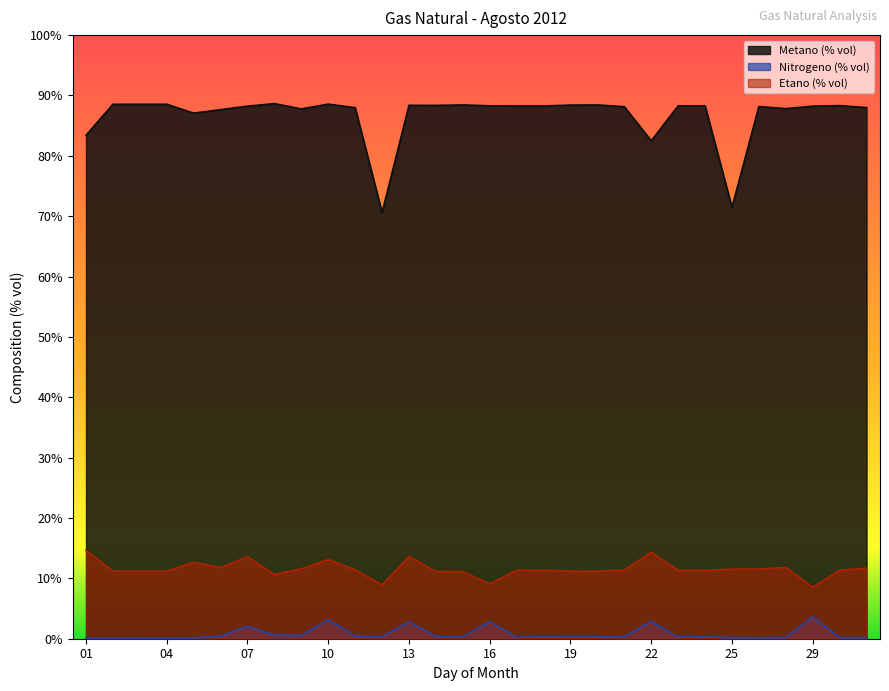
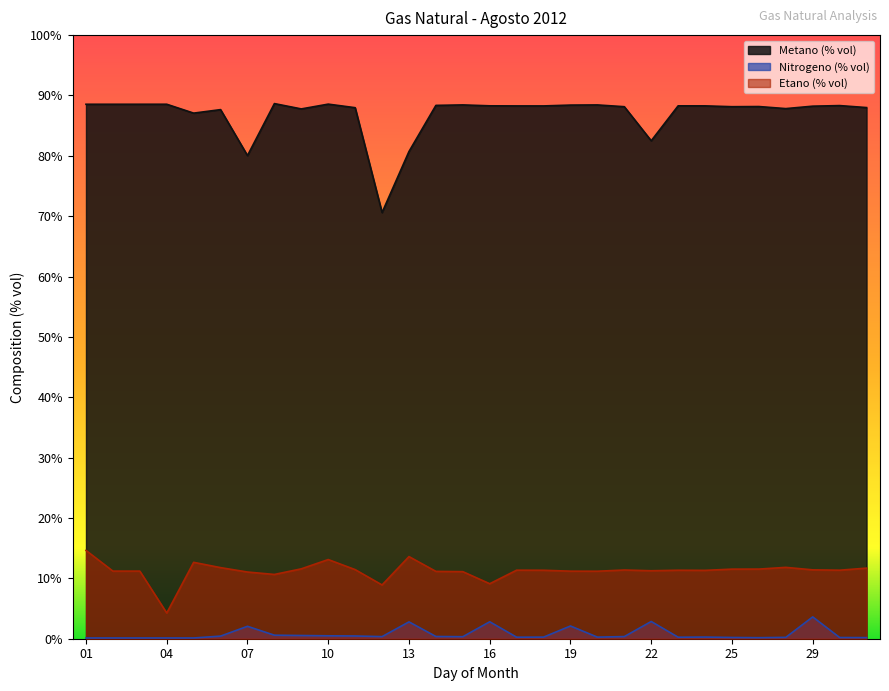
Metano (% vol), 01: 83% -> 89%
Etano (% vol), 04: 11% -> 4%
Metano (% vol), 07: 88% -> 80%
Etano (% vol), 07: 14% -> 11%
Nitrogeno (% vol), 10: 3% -> 0%
Metano (% vol), 13: 88% -> 81%
Nitrogeno (% vol), 19: 0% -> 2%
Etano (% vol), 22: 14% -> 11%
Metano (% vol), 25: 71% -> 88%
Etano (% vol), 29: 9% -> 11%
